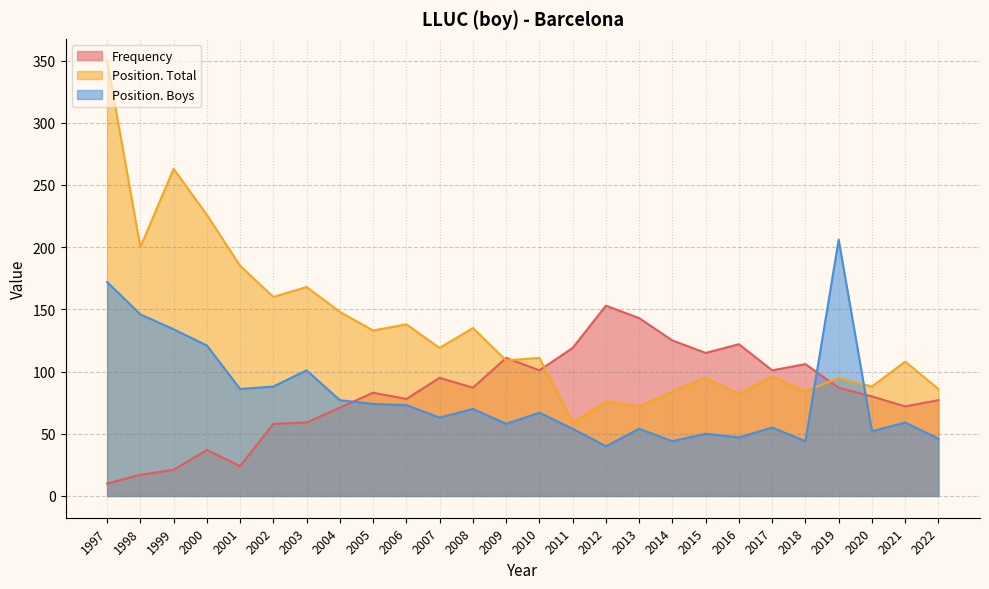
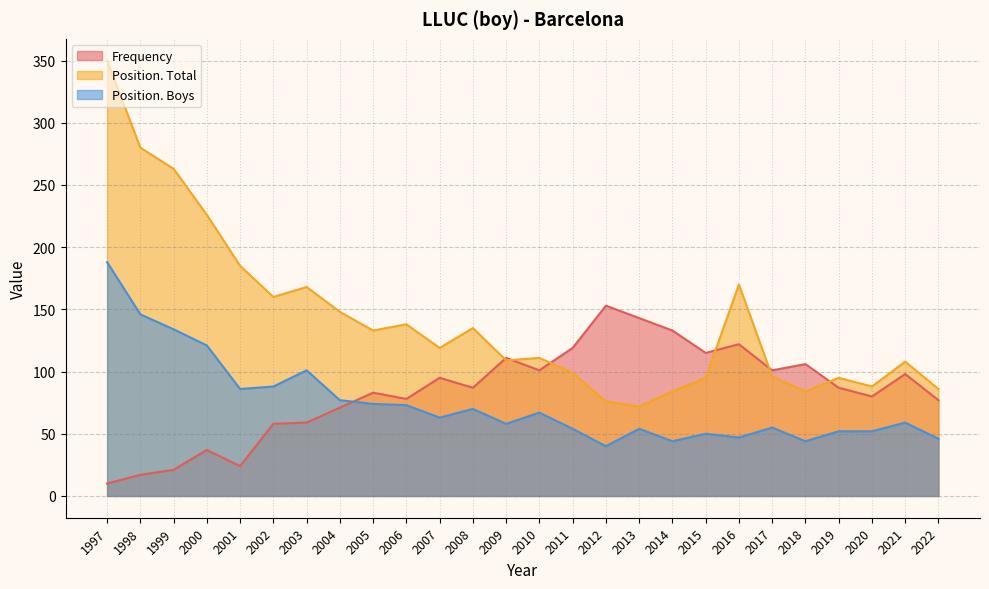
Position. Boys, 1997: 172 -> 188
Position. Total, 1998: 200 -> 280
Position. Total, 2011: 59 -> 99
Frequency, 2014: 125 -> 133
Position. Total, 2016: 82 -> 170
Position. Boys, 2019: 206 -> 52
Frequency, 2021: 72 -> 98
